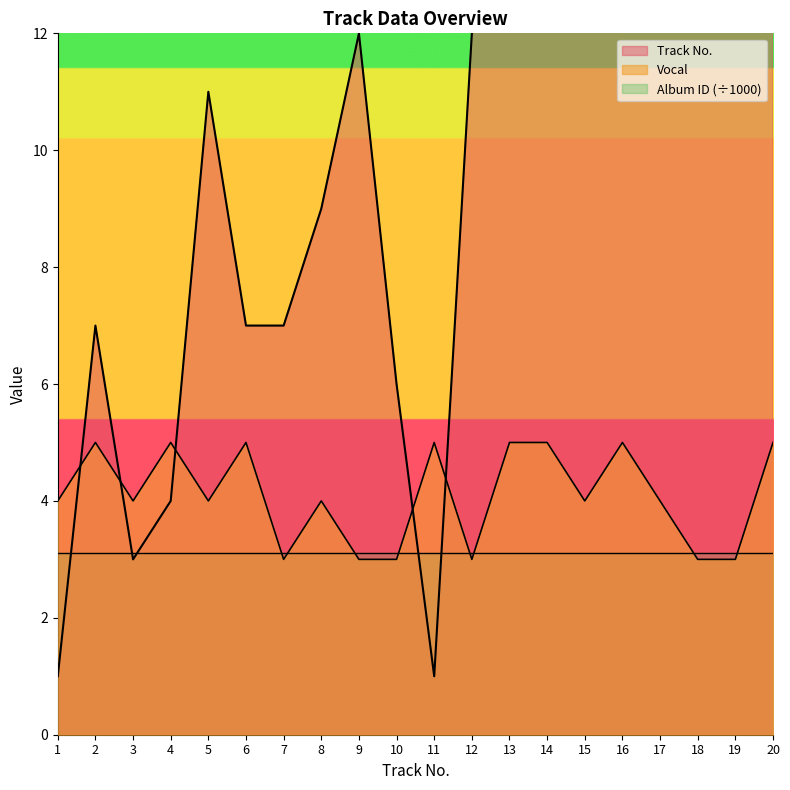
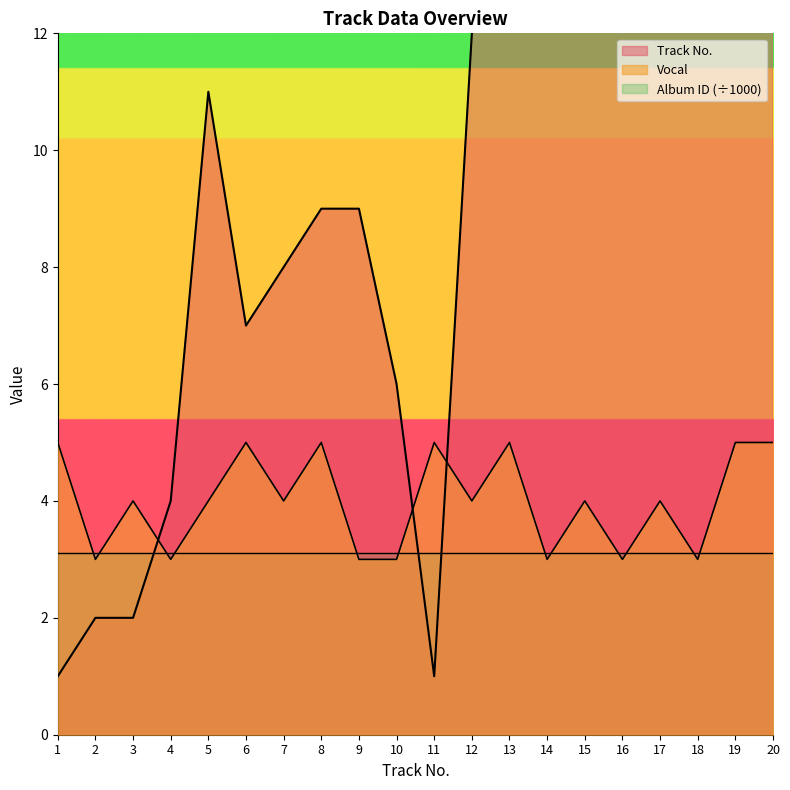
Vocal, 1: 4 -> 5
Track No., 2: 7 -> 2
Vocal, 2: 5 -> 3
Track No., 3: 3 -> 2
Vocal, 4: 5 -> 3
Track No., 7: 7 -> 8
Vocal, 7: 3 -> 4
Vocal, 8: 4 -> 5
Track No., 9: 12 -> 9
Vocal, 12: 3 -> 4
Vocal, 14: 5 -> 3
Vocal, 16: 5 -> 3
Vocal, 19: 3 -> 5
